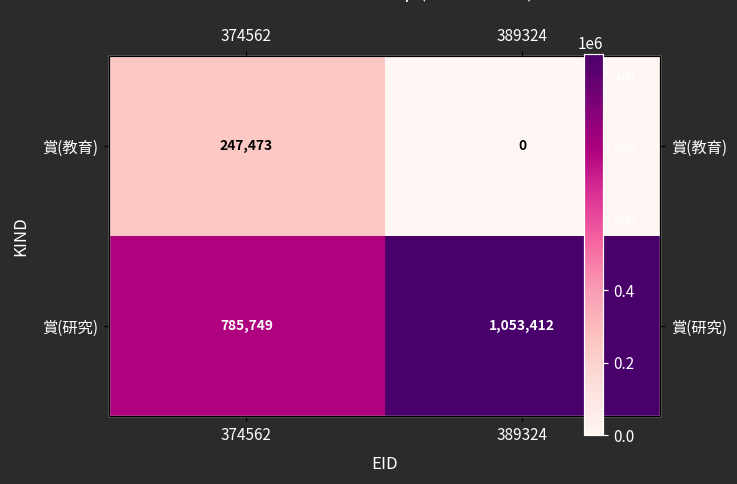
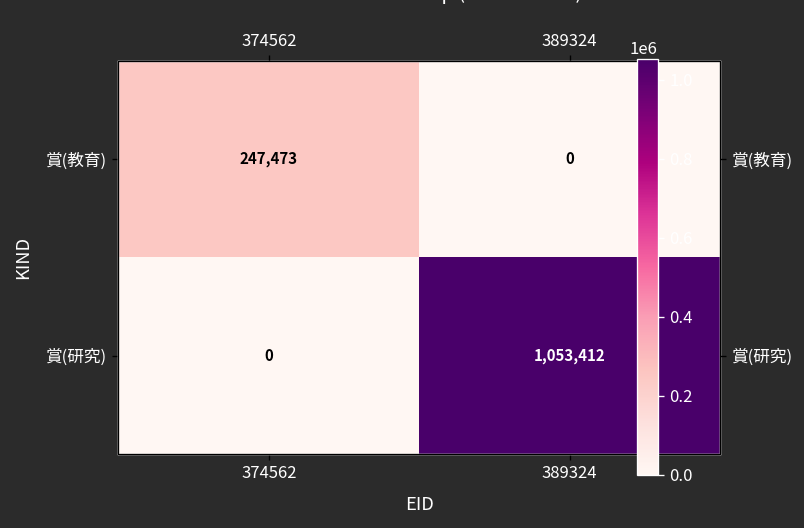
賞(研究), 374562: 785,749 -> 0
